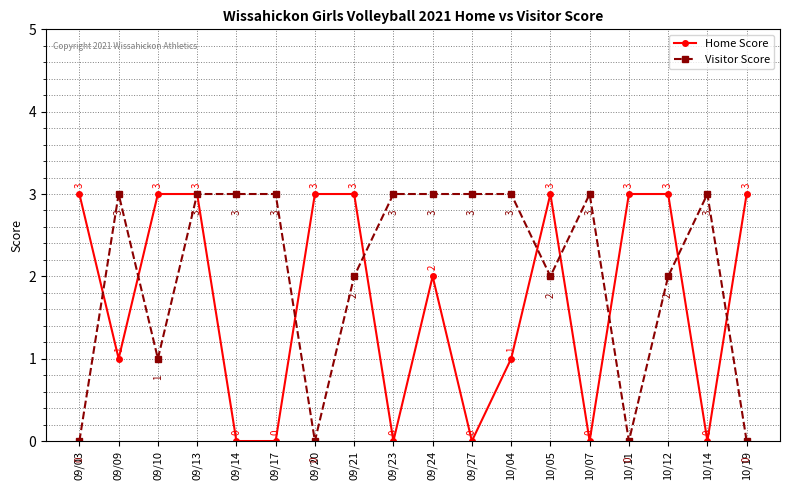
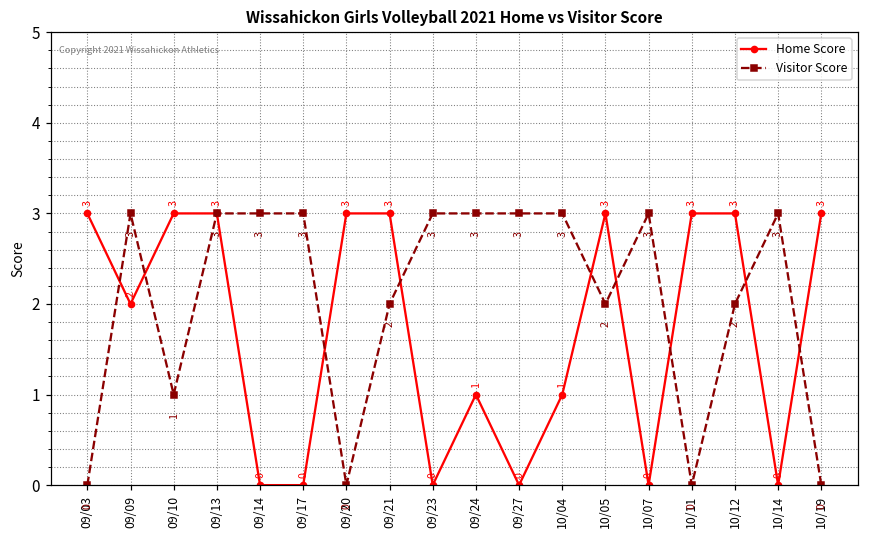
Home Score, 09/09: 1 -> 2
Home Score, 09/24: 2 -> 1
